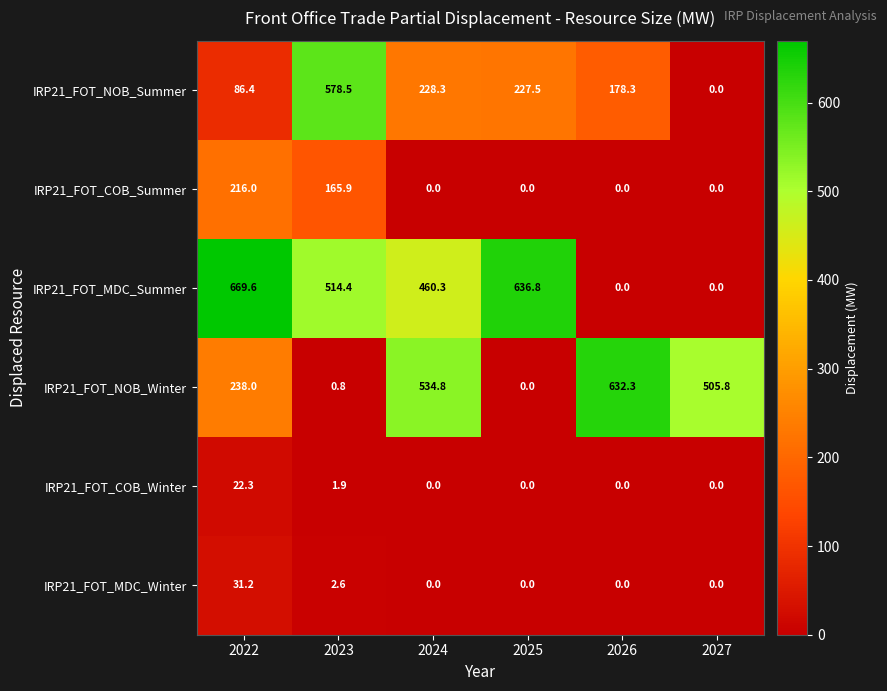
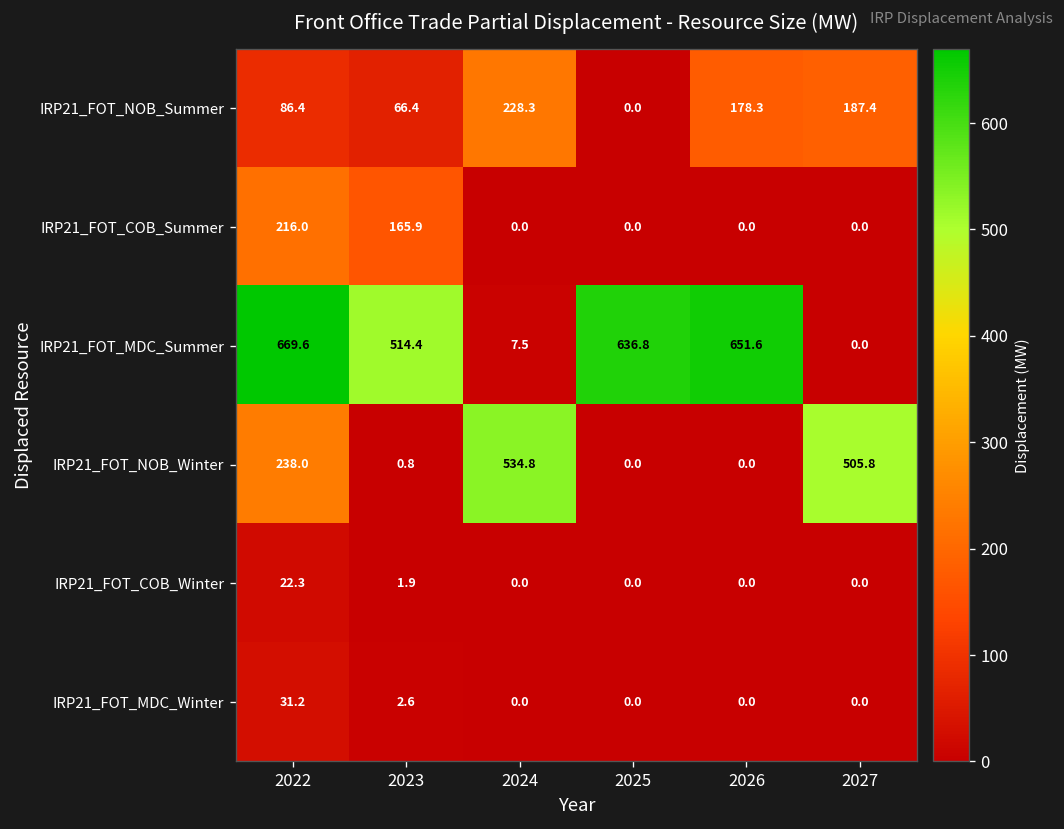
IRP21_FOT_NOB_Summer, 2023: 578.5 -> 66.4
IRP21_FOT_NOB_Summer, 2025: 227.5 -> 0.0
IRP21_FOT_NOB_Summer, 2027: 0.0 -> 187.4
IRP21_FOT_MDC_Summer, 2024: 460.3 -> 7.5
IRP21_FOT_MDC_Summer, 2026: 0.0 -> 651.6
IRP21_FOT_NOB_Winter, 2026: 632.3 -> 0.0
